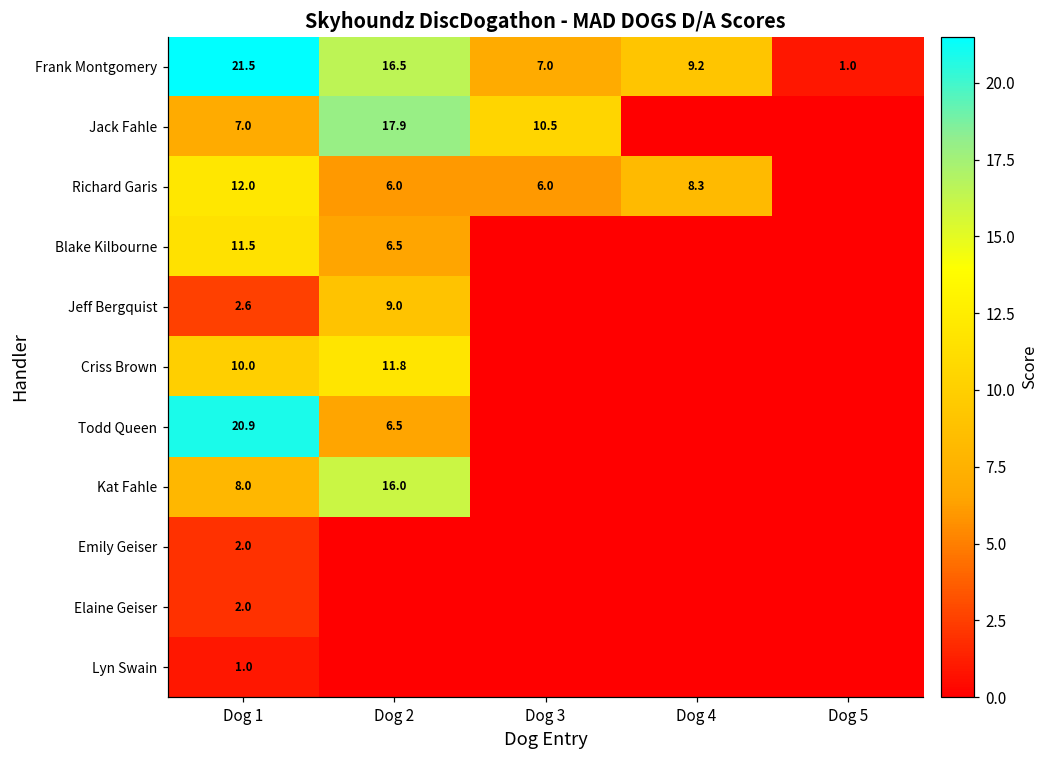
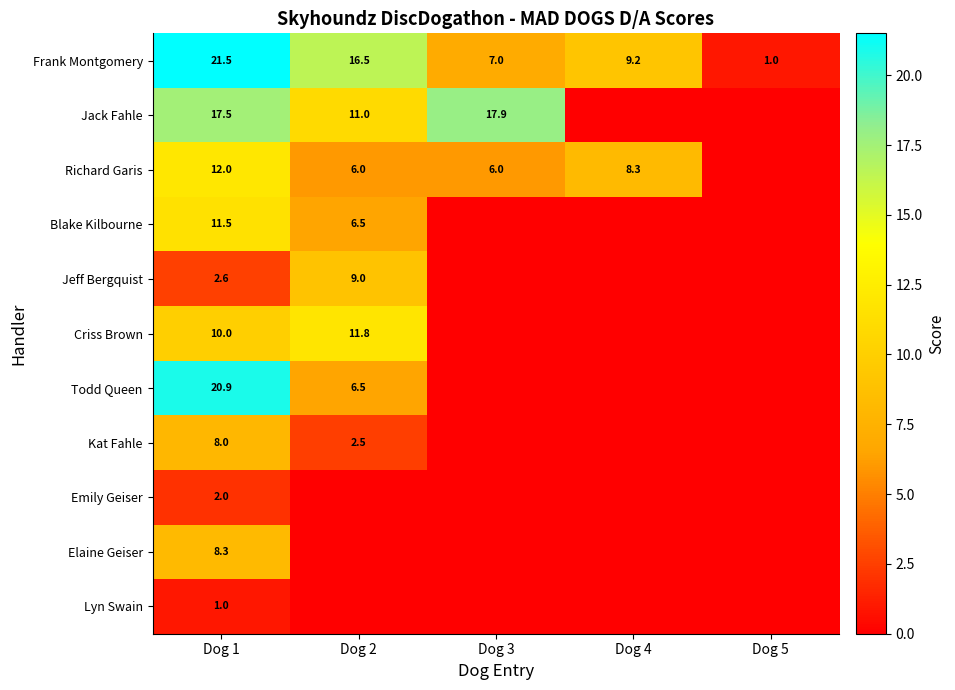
Jack Fahle, Dog 1: 7.0 -> 17.5
Jack Fahle, Dog 2: 17.9 -> 11.0
Jack Fahle, Dog 3: 10.5 -> 17.9
Kat Fahle, Dog 2: 16.0 -> 2.5
Elaine Geiser, Dog 1: 2.0 -> 8.3
